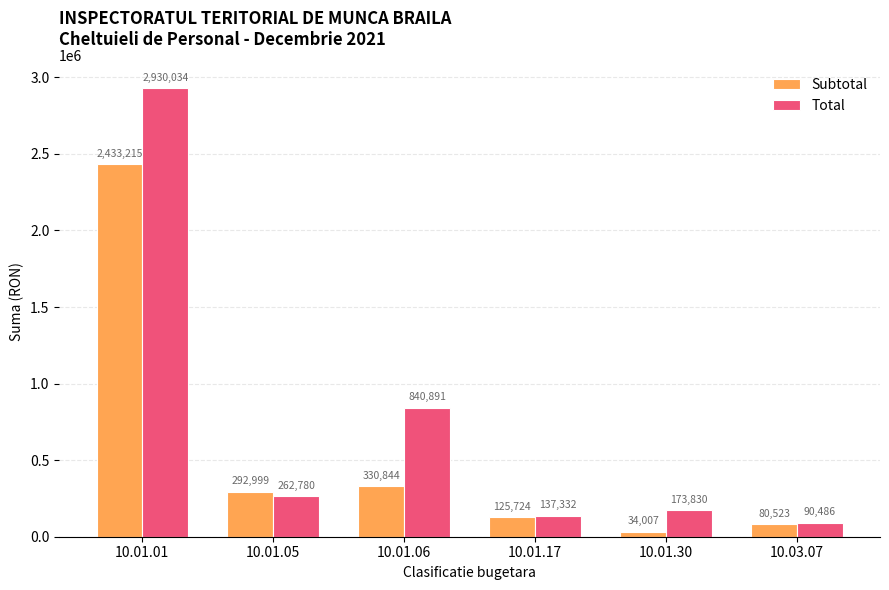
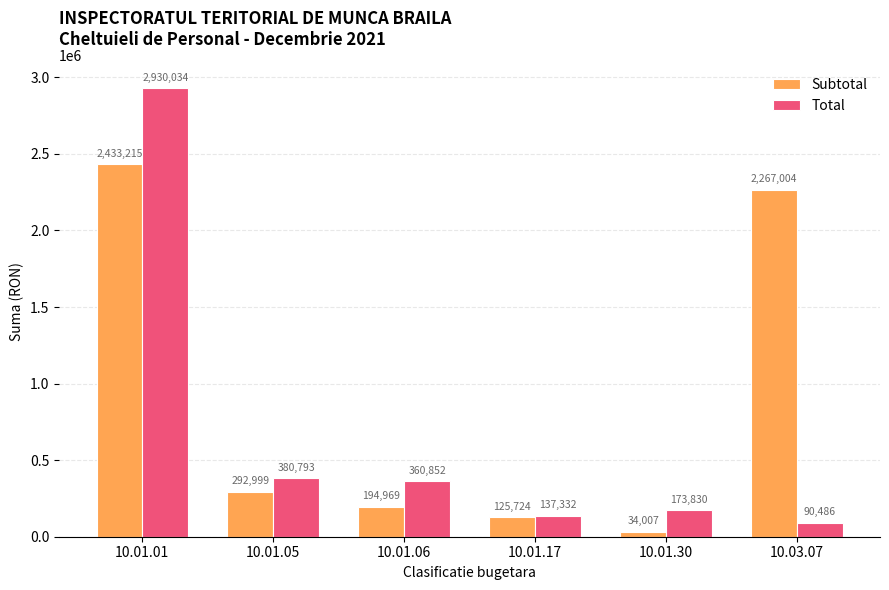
Total, 10.01.05: 262,780 -> 380,793
Subtotal, 10.01.06: 330,844 -> 194,969
Total, 10.01.06: 840,891 -> 360,852
Subtotal, 10.03.07: 80,523 -> 2,267,004
